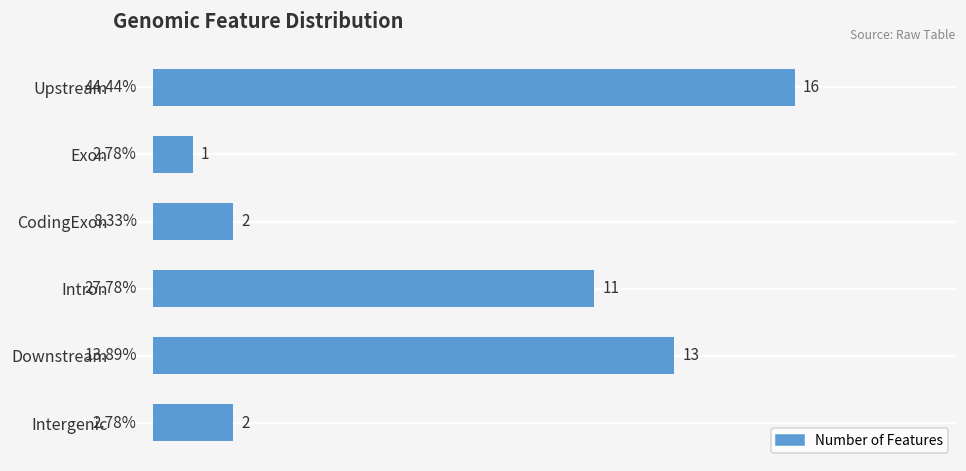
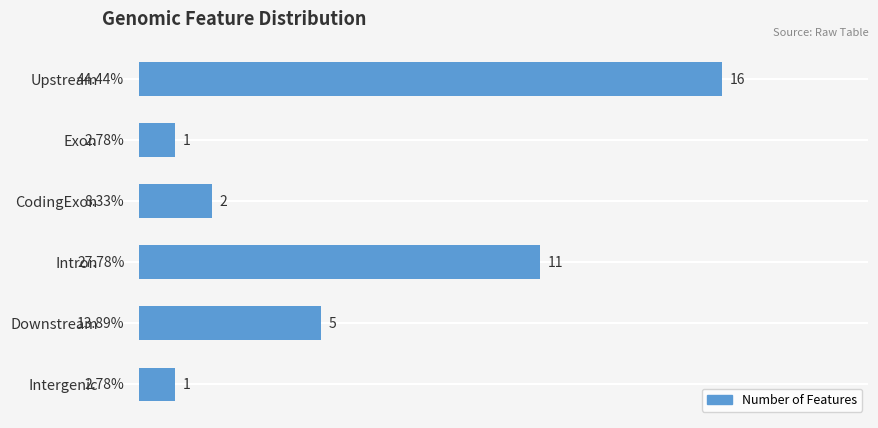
Downstream: 13 -> 5
Intergenic: 2 -> 1
